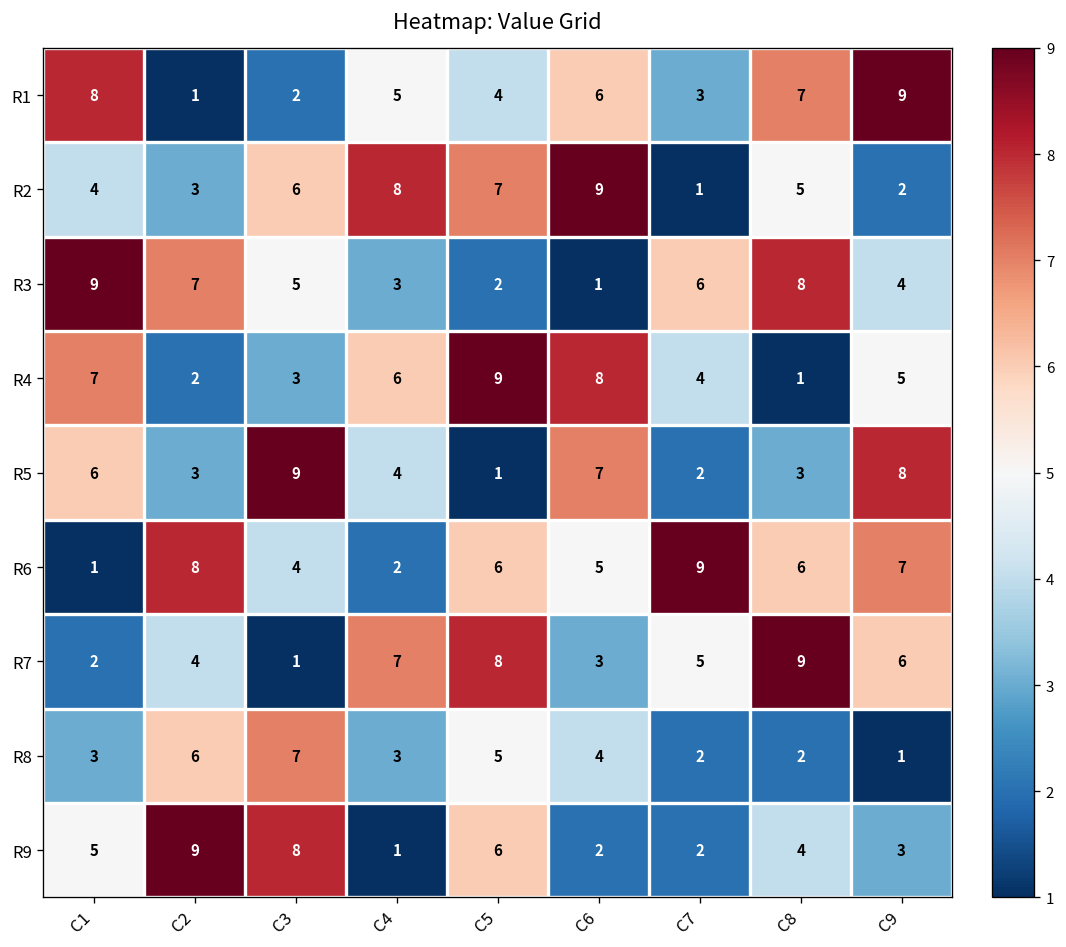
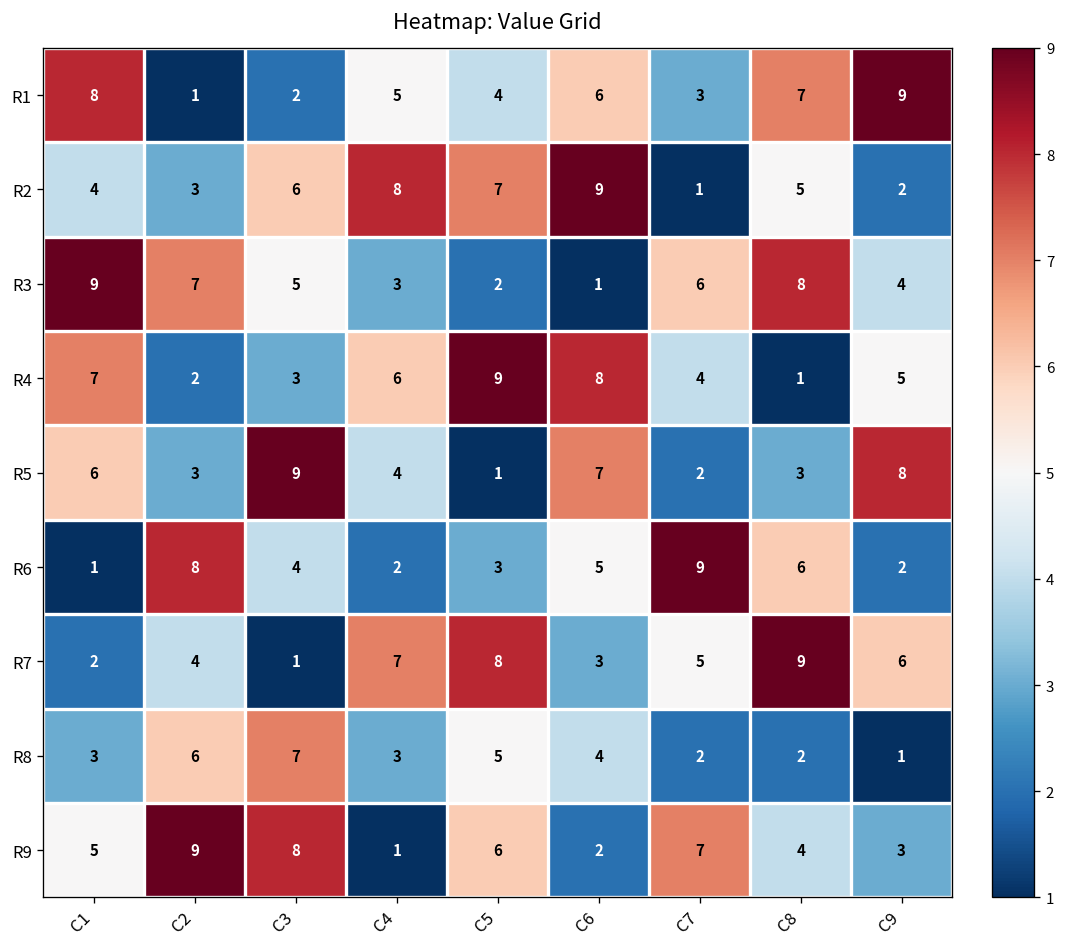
R6, C5: 6 -> 3
R6, C9: 7 -> 2
R9, C7: 2 -> 7
